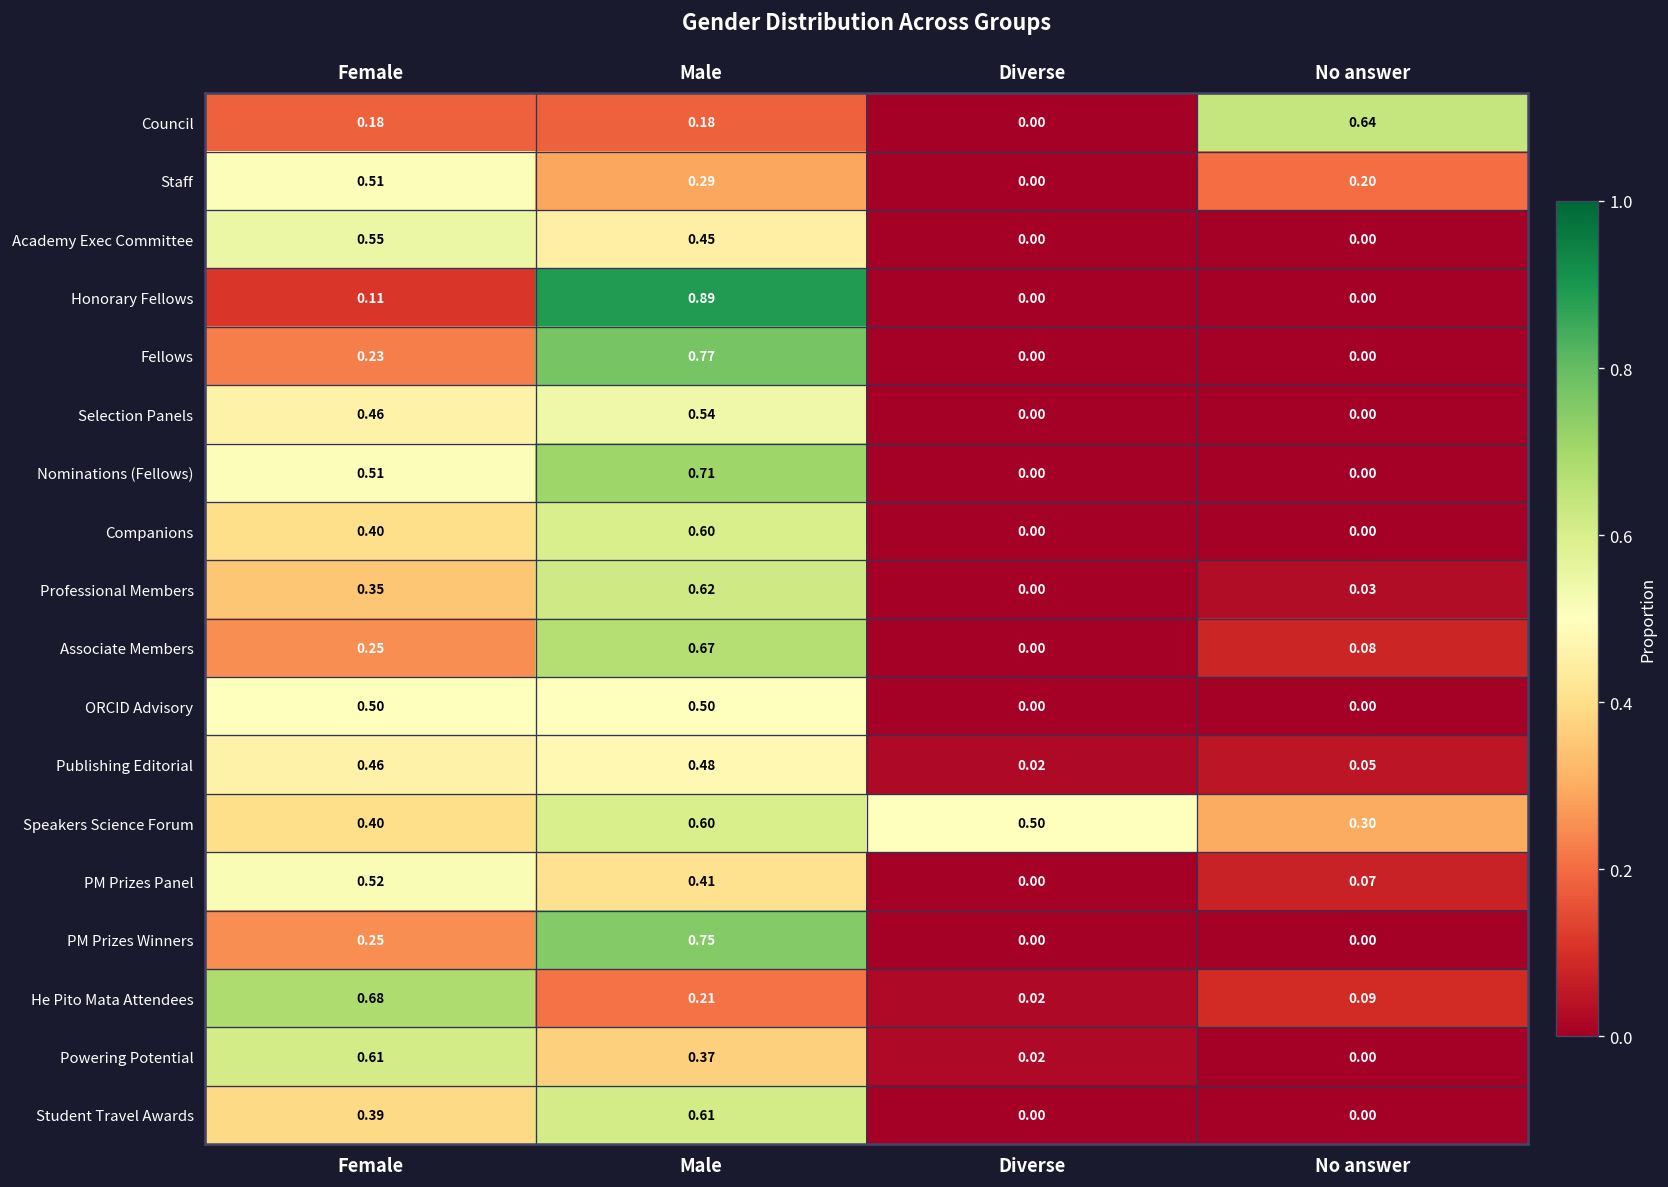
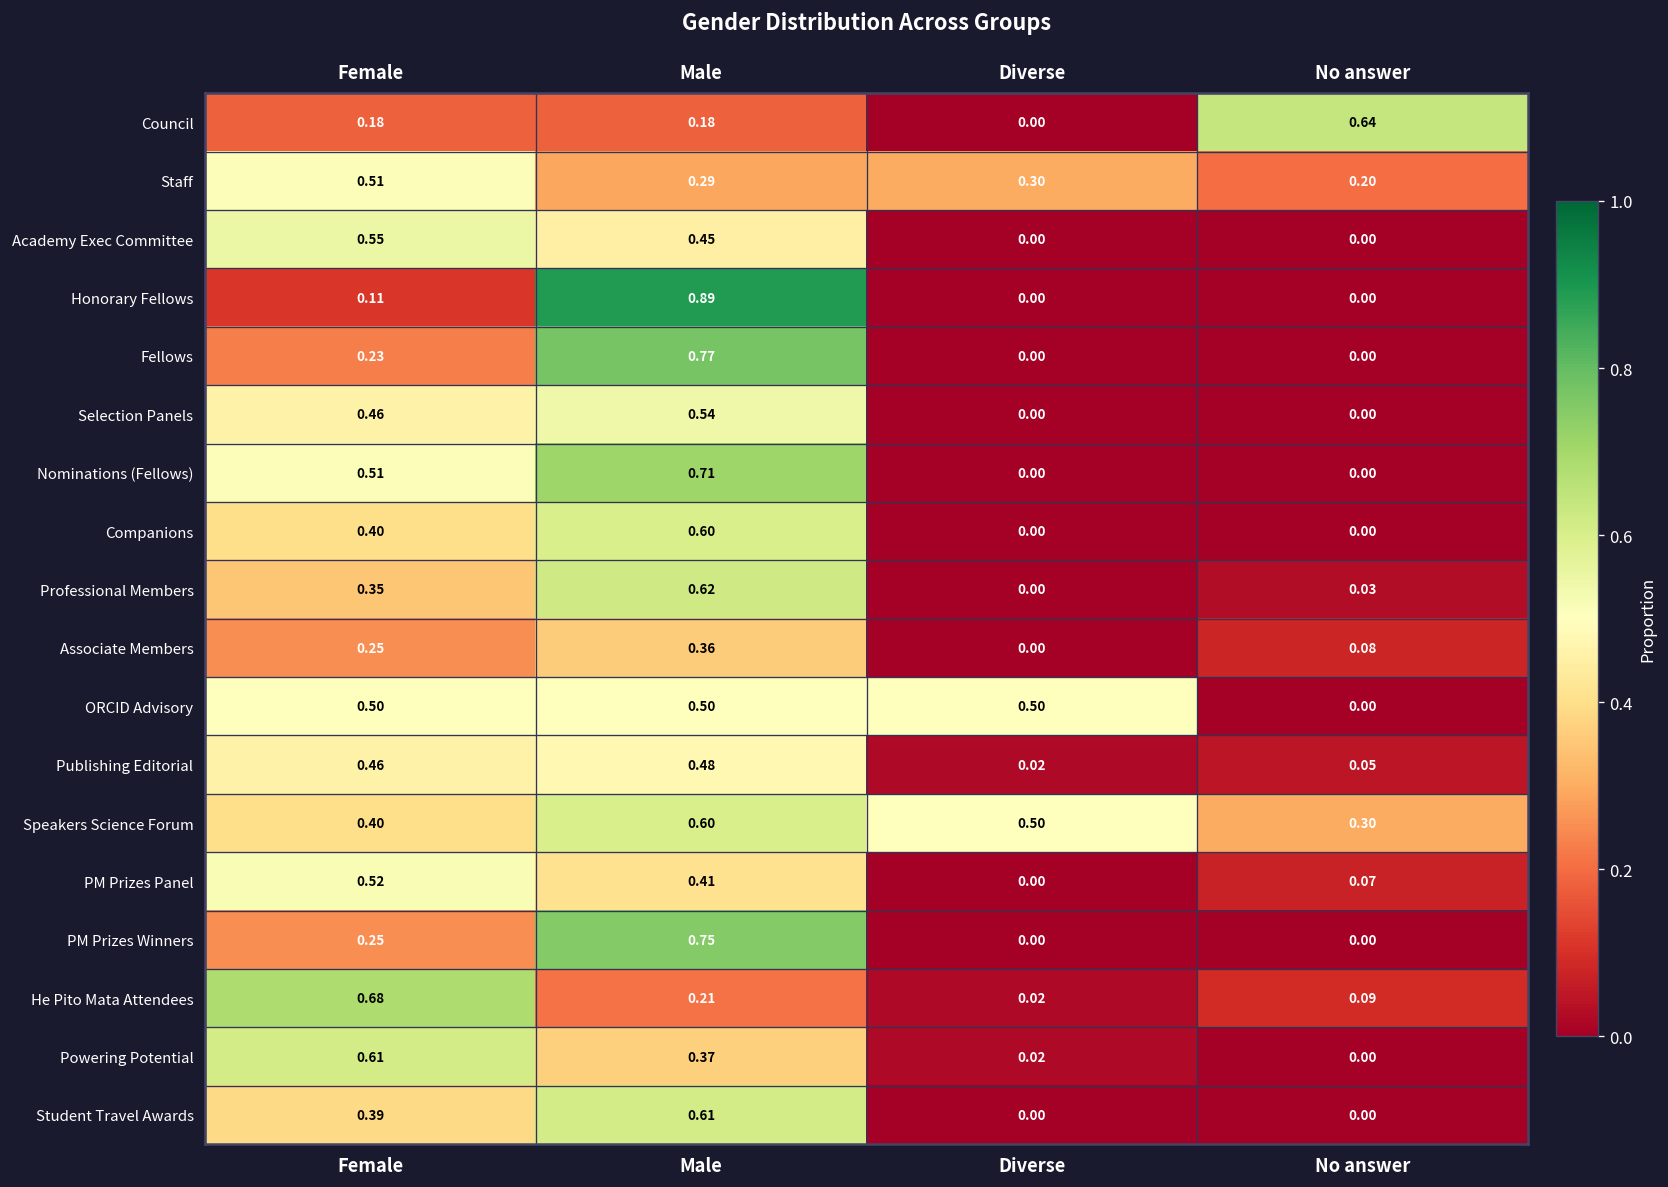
Staff, Diverse: 0.00 -> 0.30
Associate Members, Male: 0.67 -> 0.36
ORCID Advisory, Diverse: 0.00 -> 0.50
